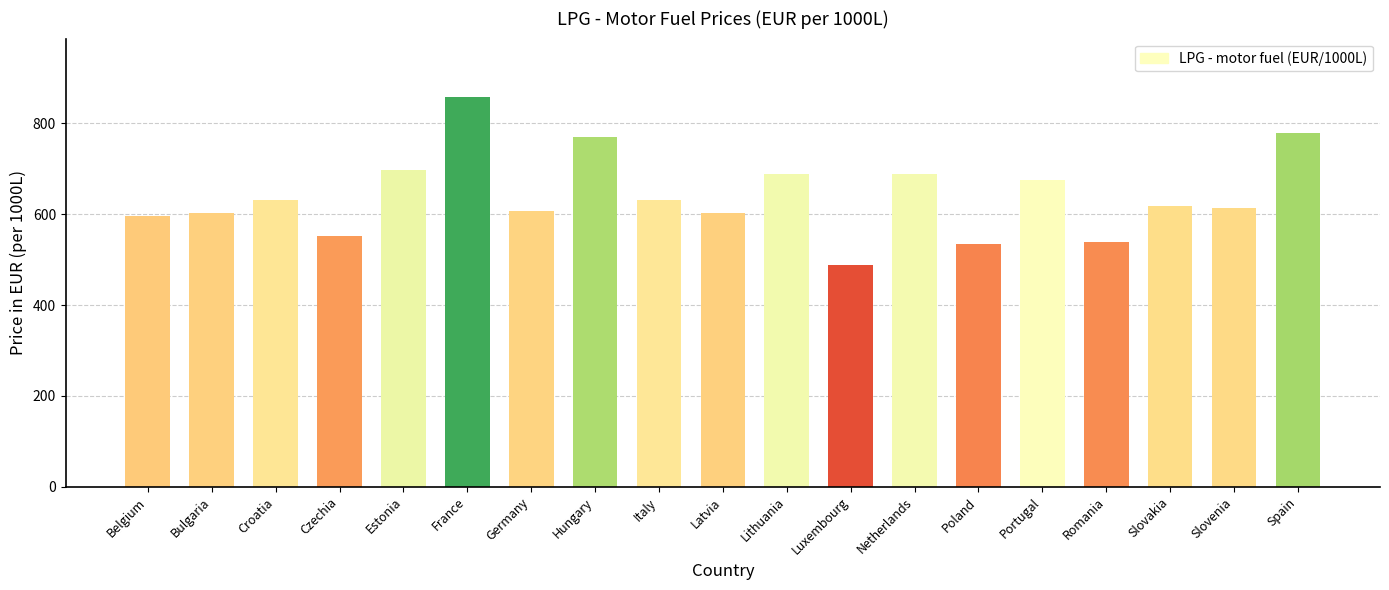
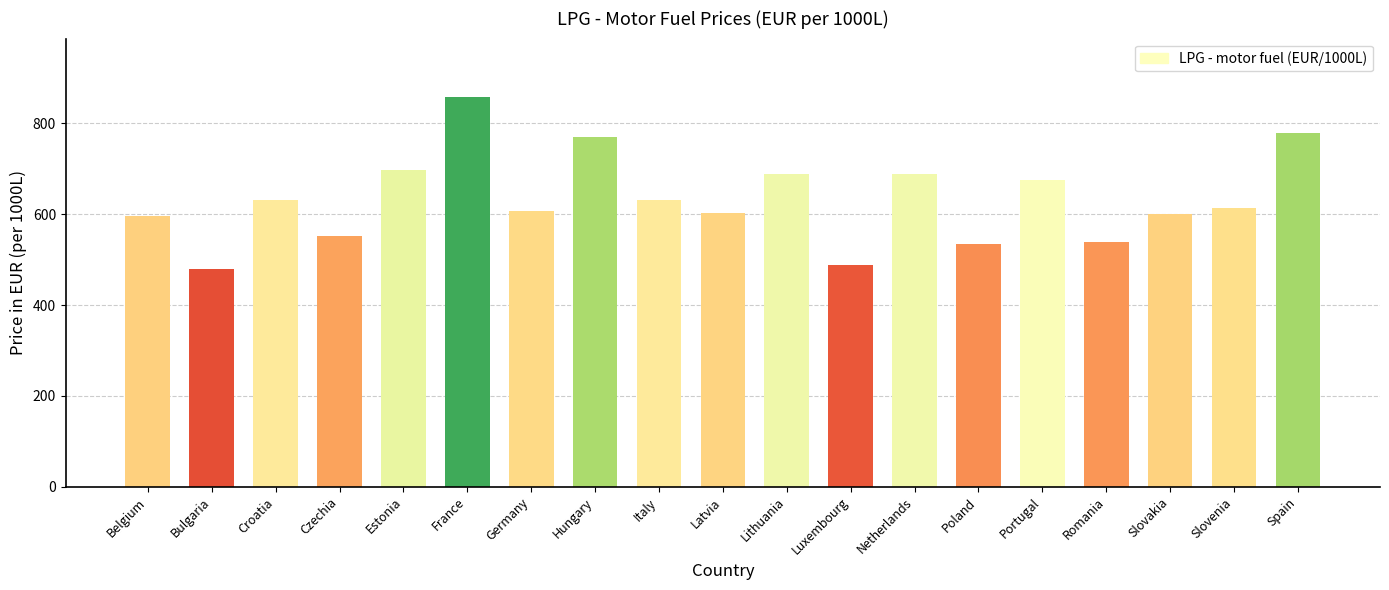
Bulgaria: 600 -> 480
Slovakia: 620 -> 600
